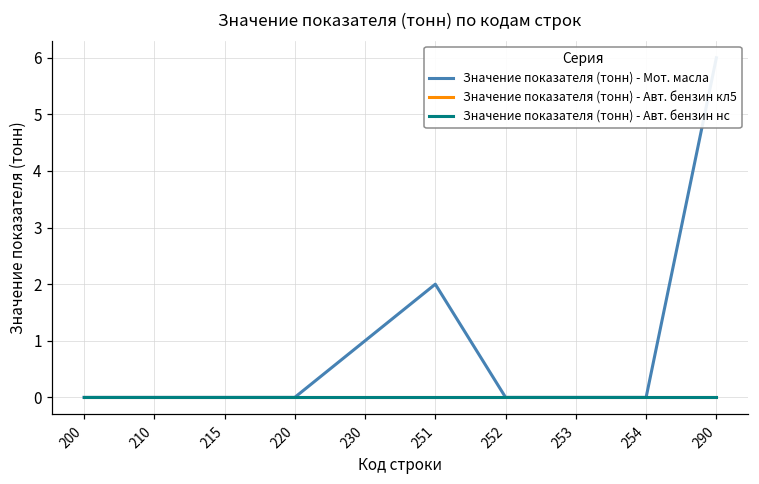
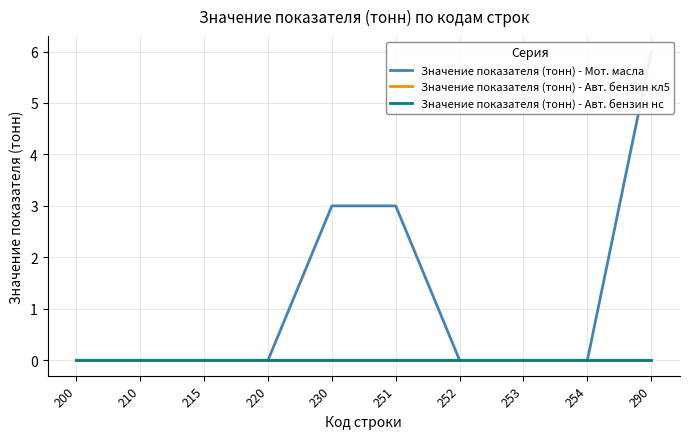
Значение показателя (тонн) - Мот. масла, 230: 1 -> 3
Значение показателя (тонн) - Мот. масла, 251: 2 -> 3
